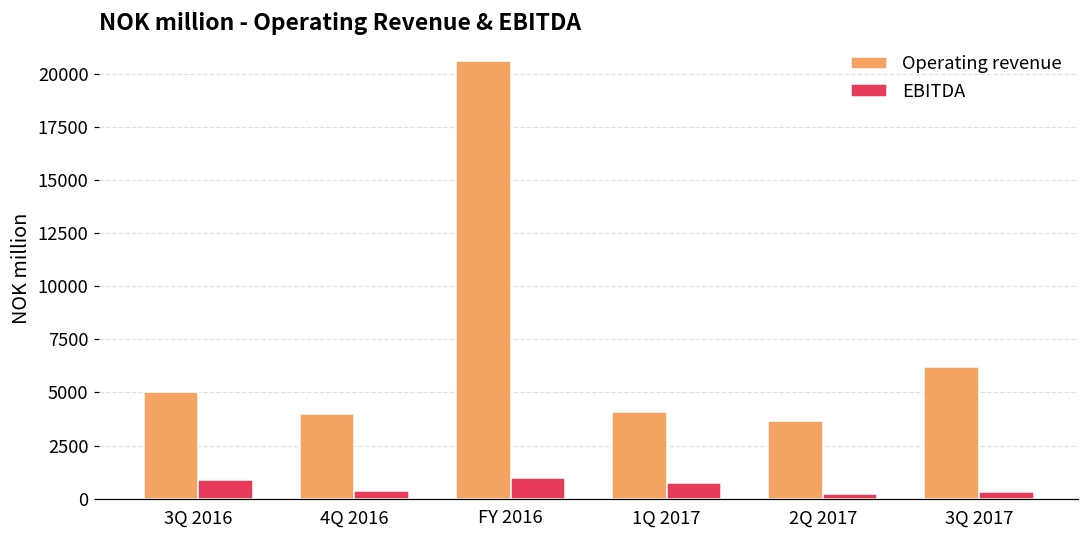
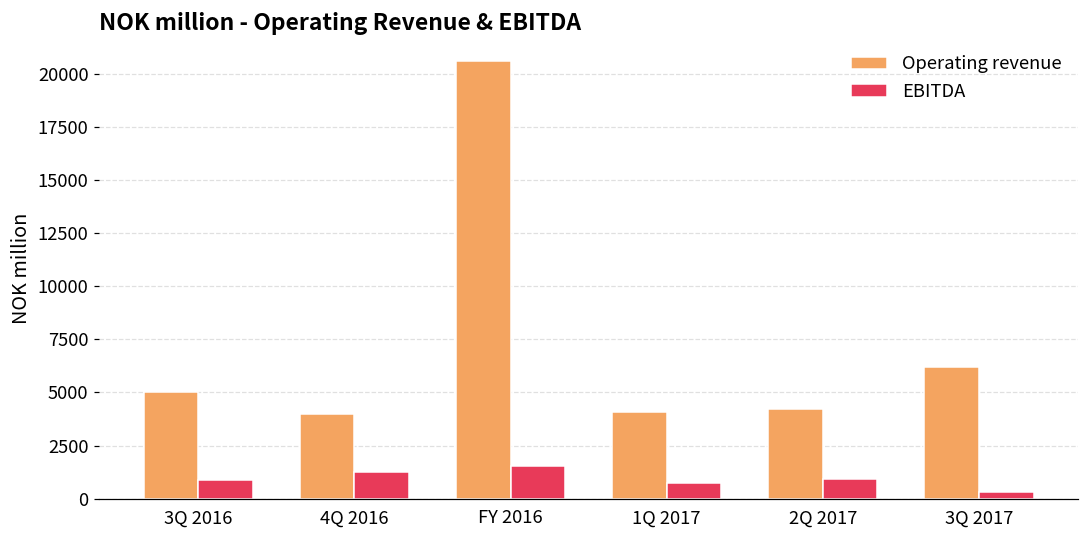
EBITDA, 4Q 2016: 400 -> 1300
EBITDA, FY 2016: 1000 -> 1500
Operating revenue, 2Q 2017: 3600 -> 4200
EBITDA, 2Q 2017: 200 -> 900
